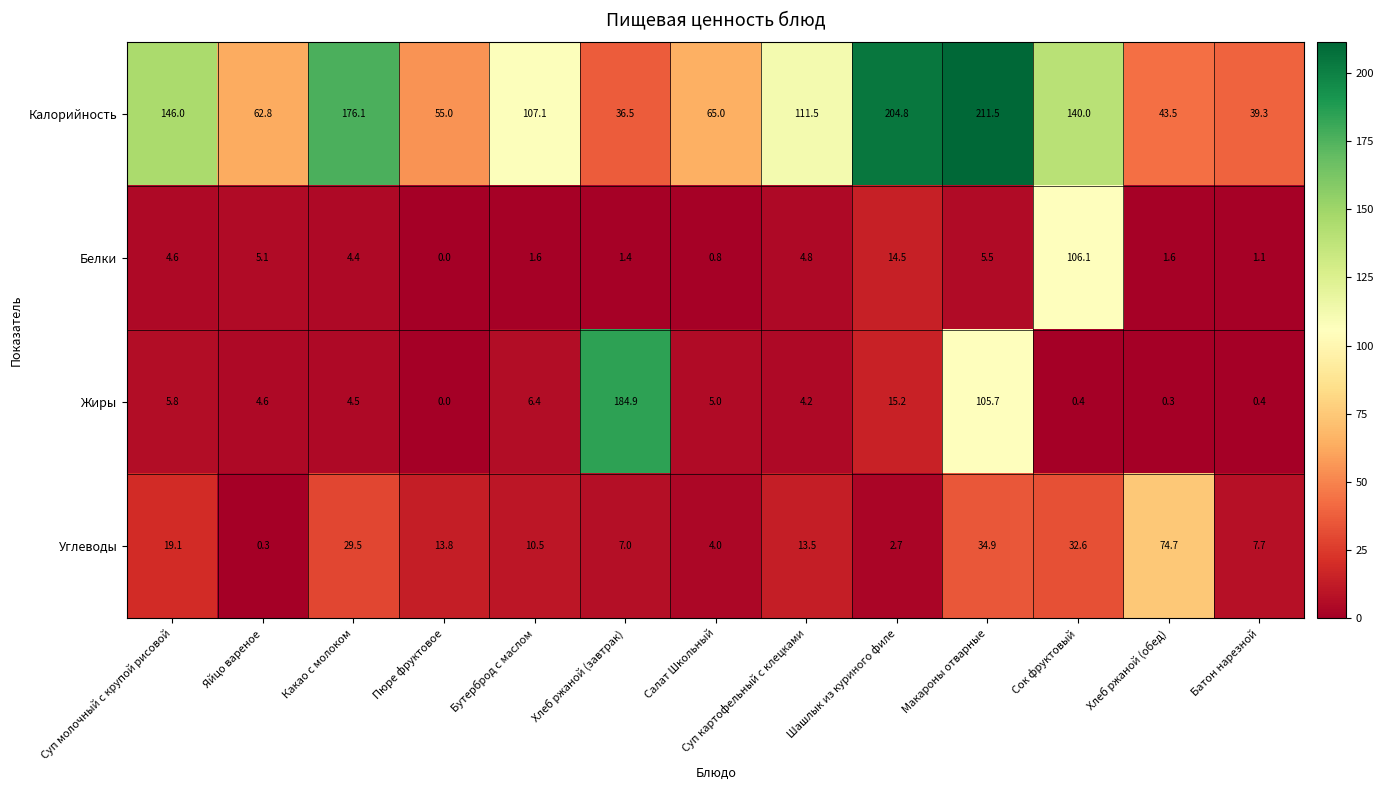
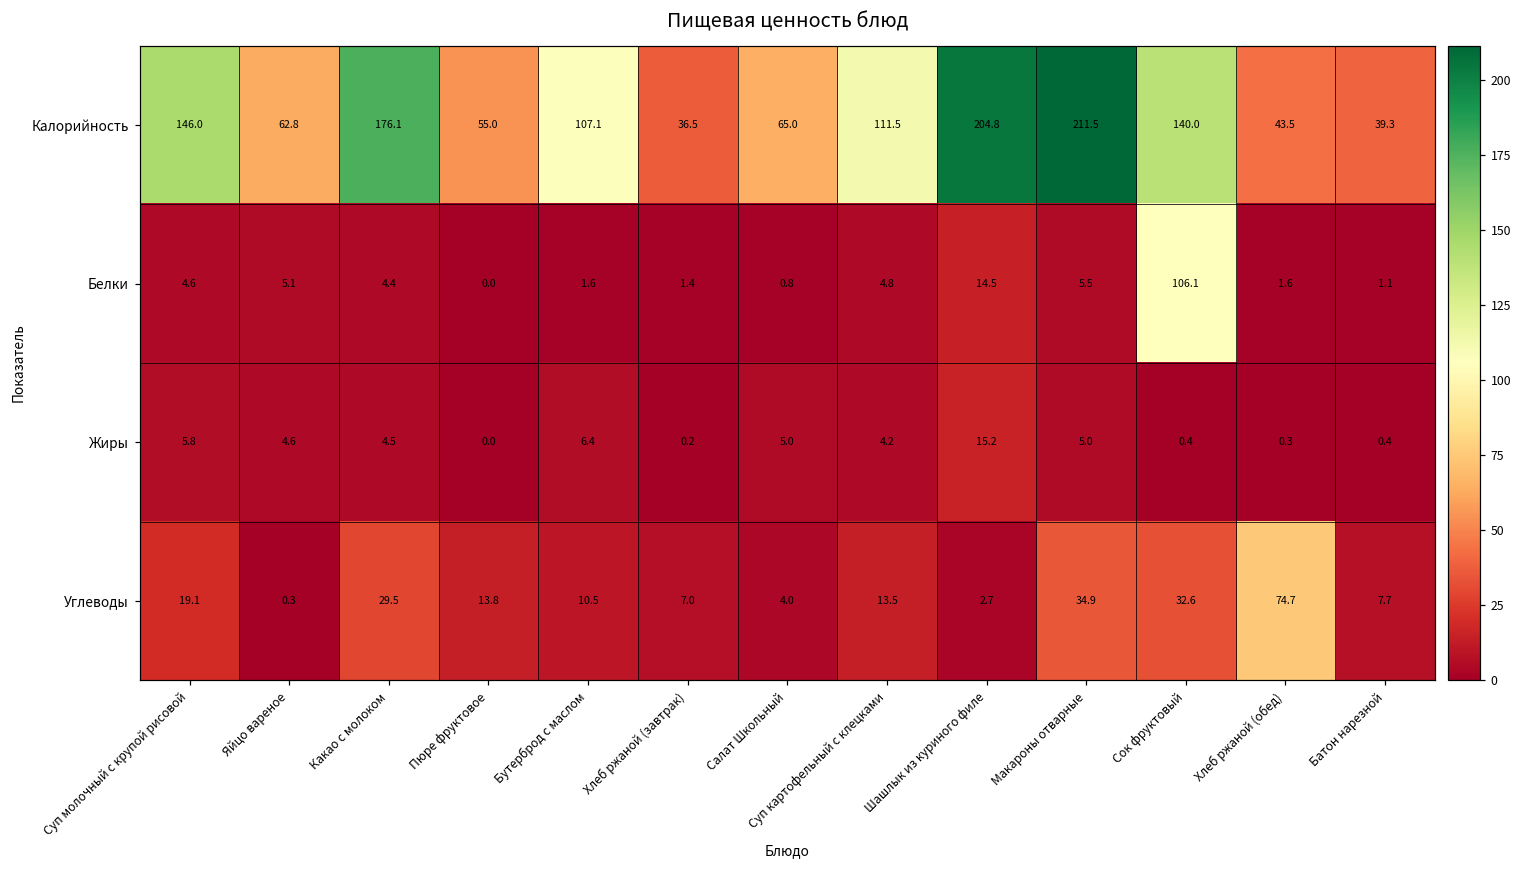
Жиры, Хлеб ржаной (завтрак): 184.9 -> 0.2
Жиры, Макароны отварные: 105.7 -> 5.0
